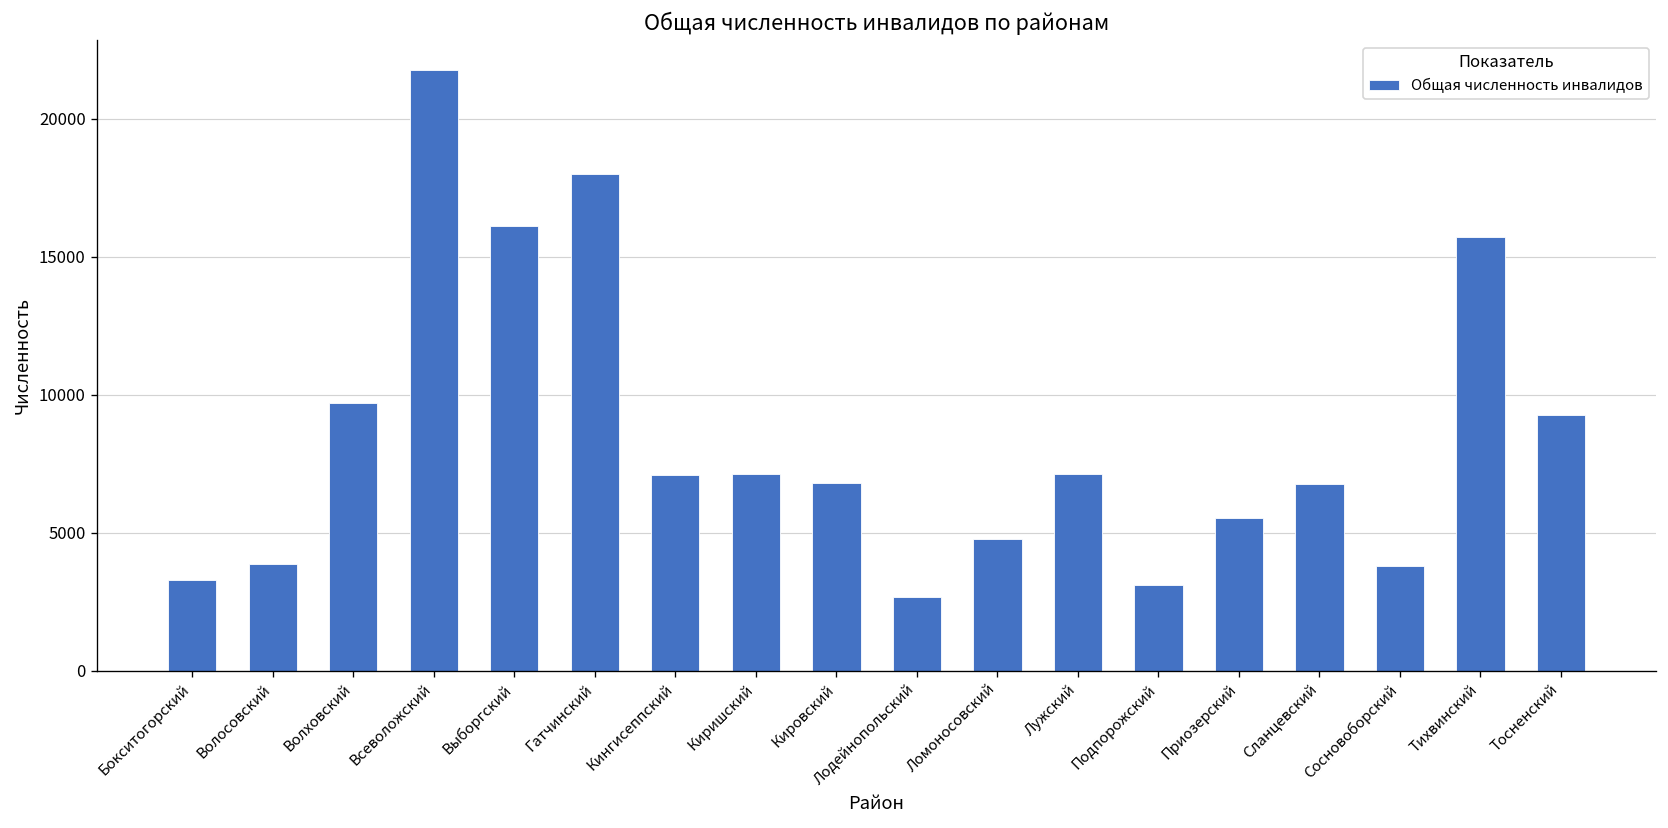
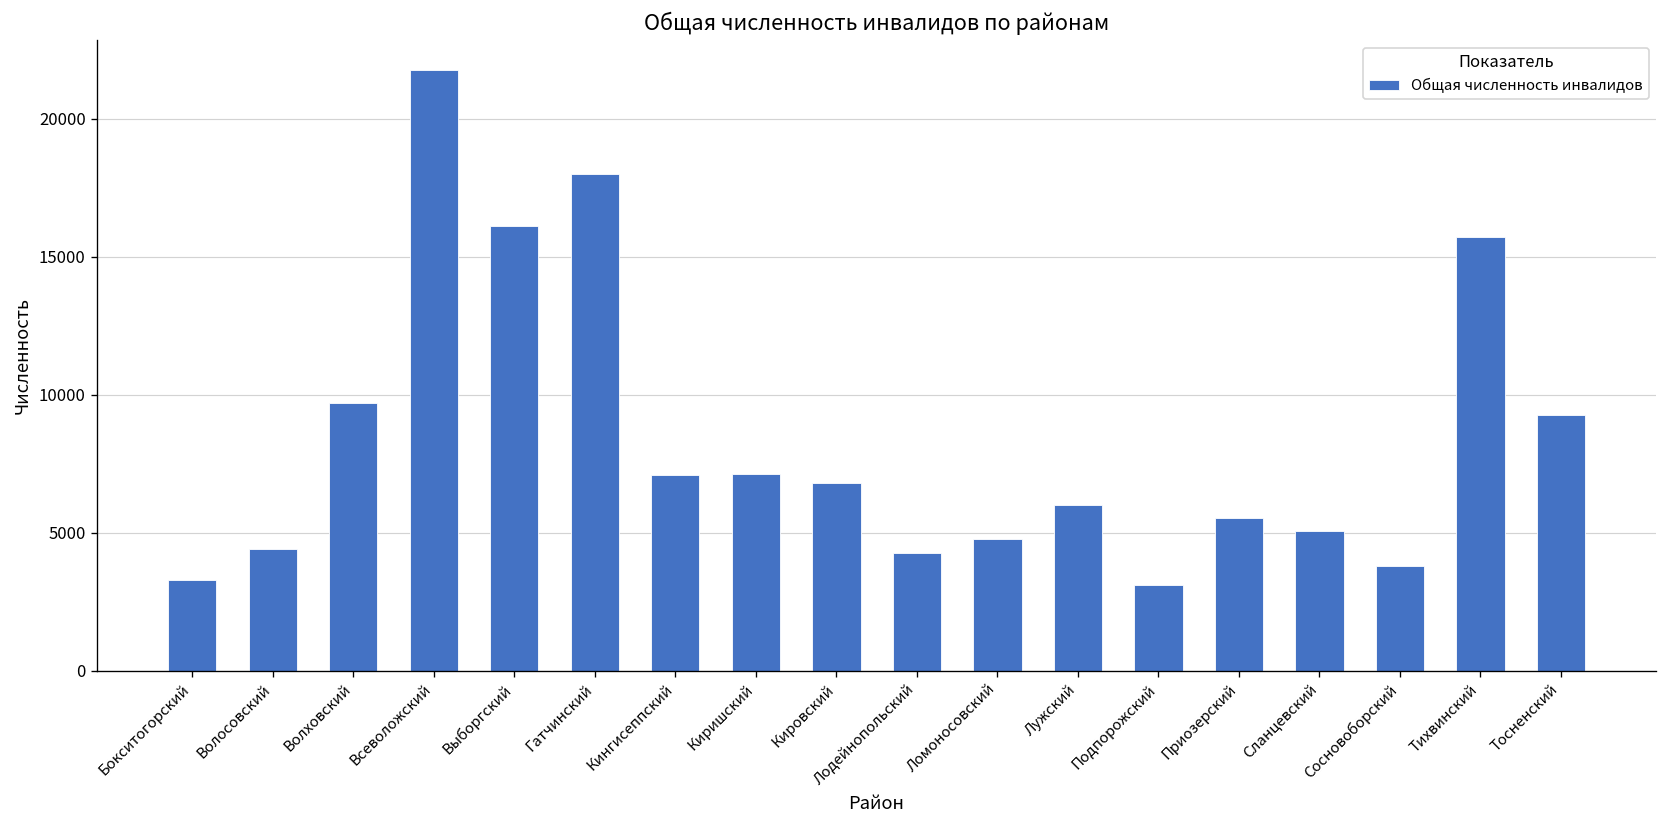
Волосовский: 3900 -> 4400
Лодейнопольский: 2700 -> 4300
Лужский: 7100 -> 6000
Сланцевский: 6700 -> 5100
